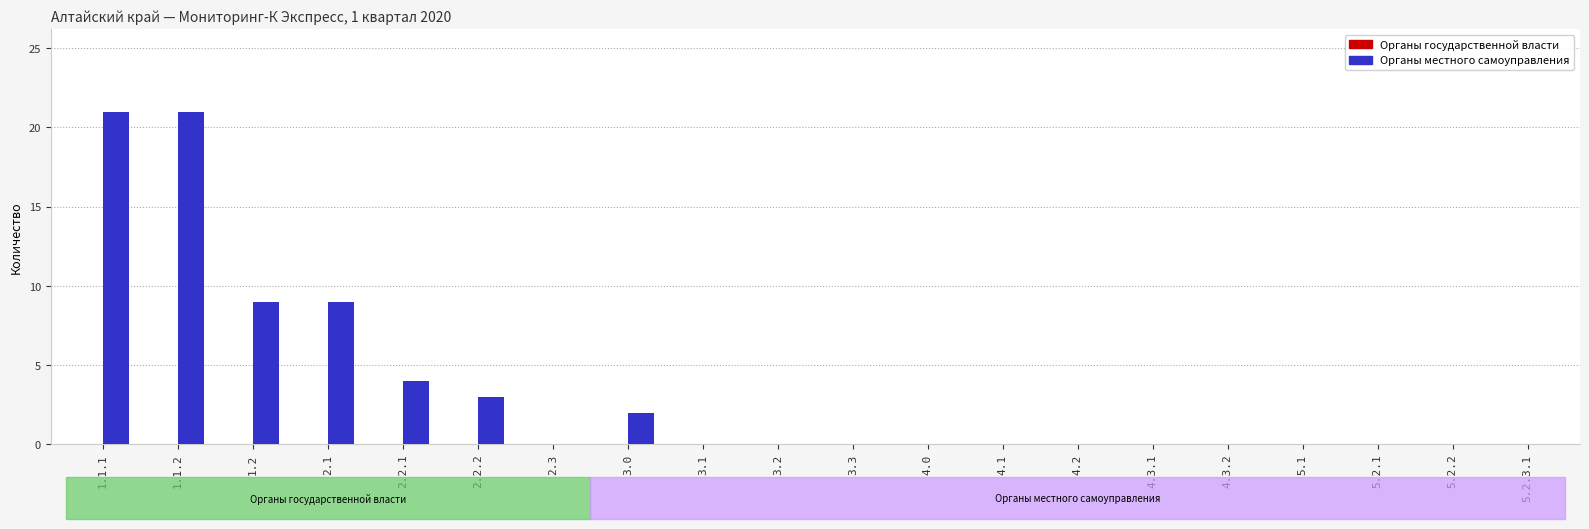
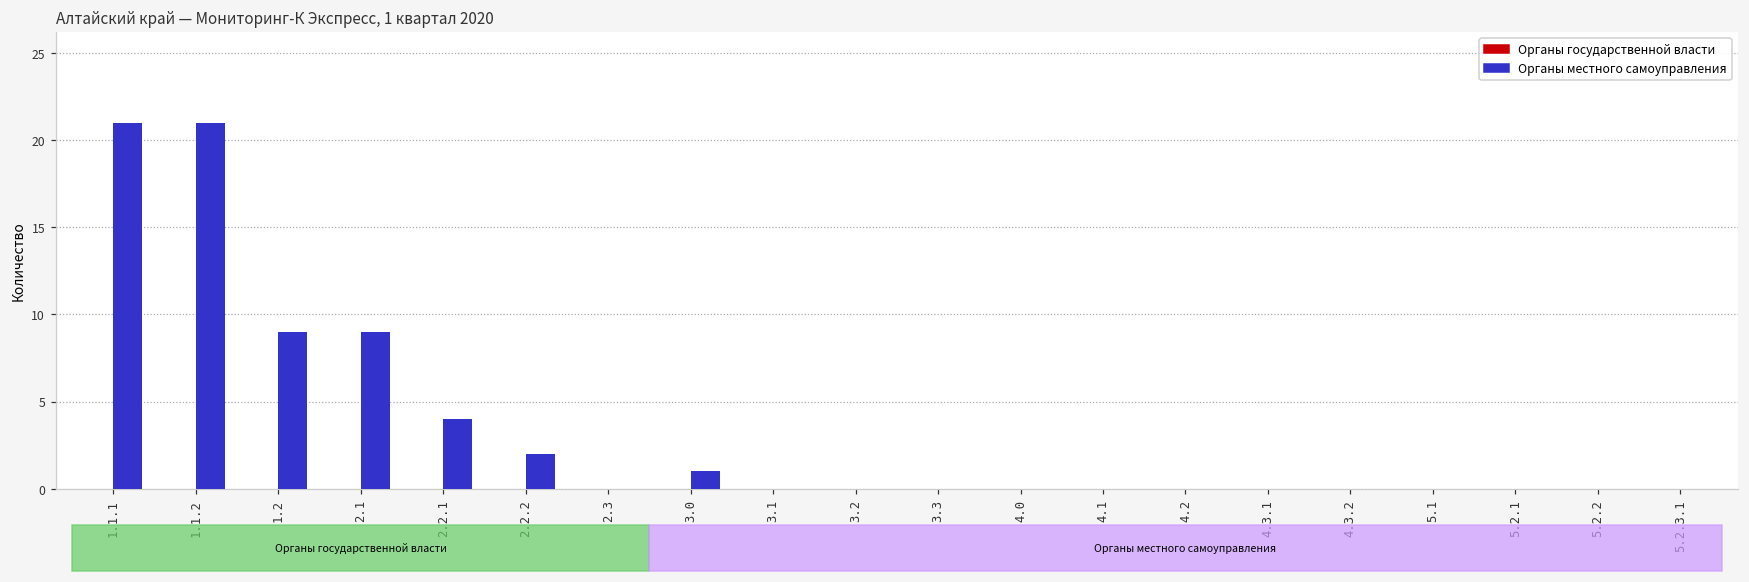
Органы местного самоуправления, 2.2.2: 3 -> 2
Органы местного самоуправления, 3.0: 2 -> 1
